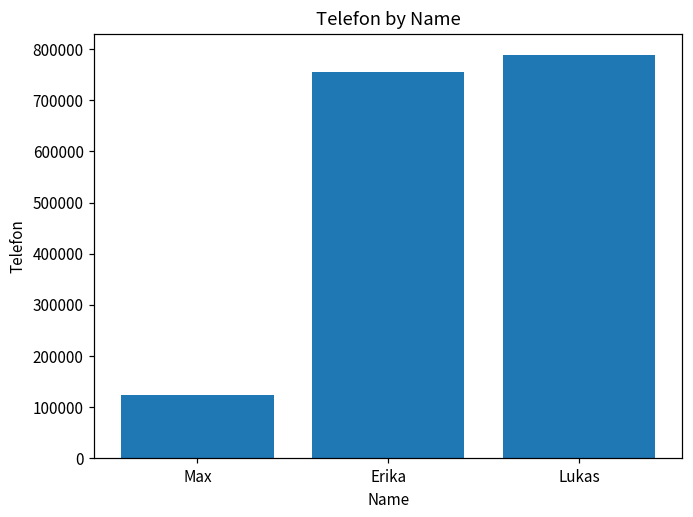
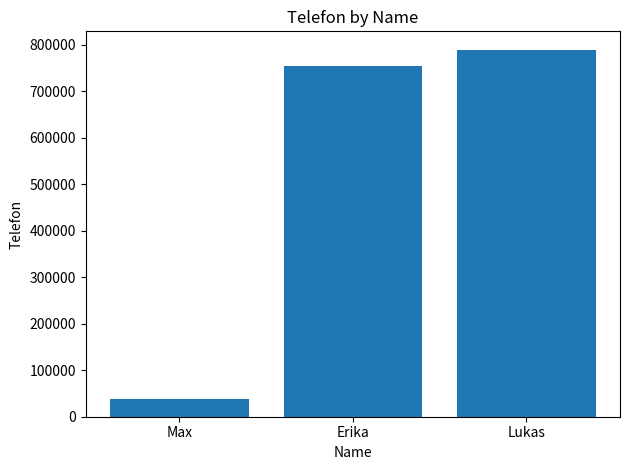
Max: 120000 -> 40000
